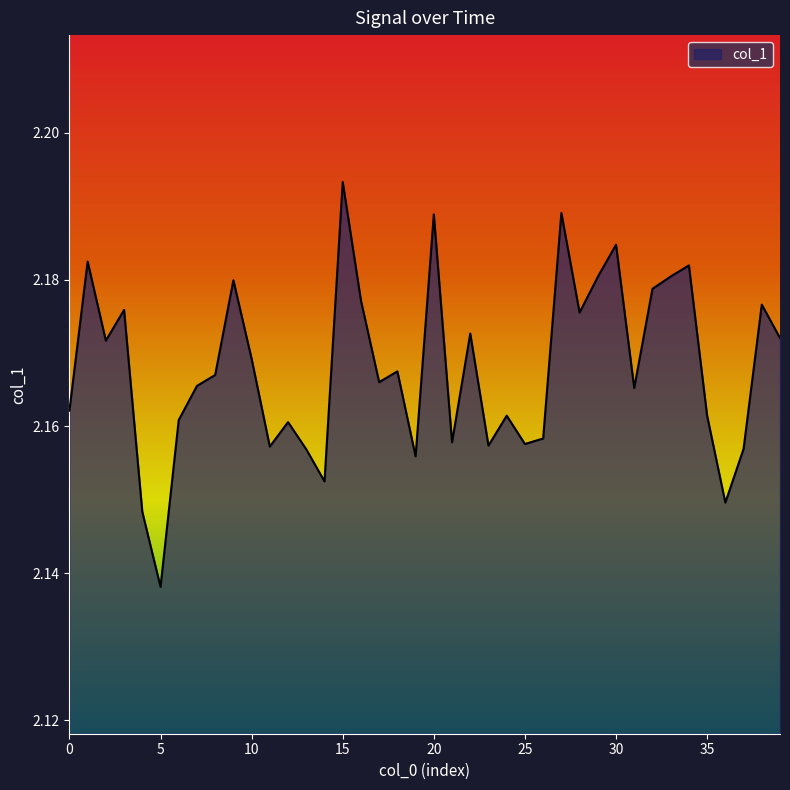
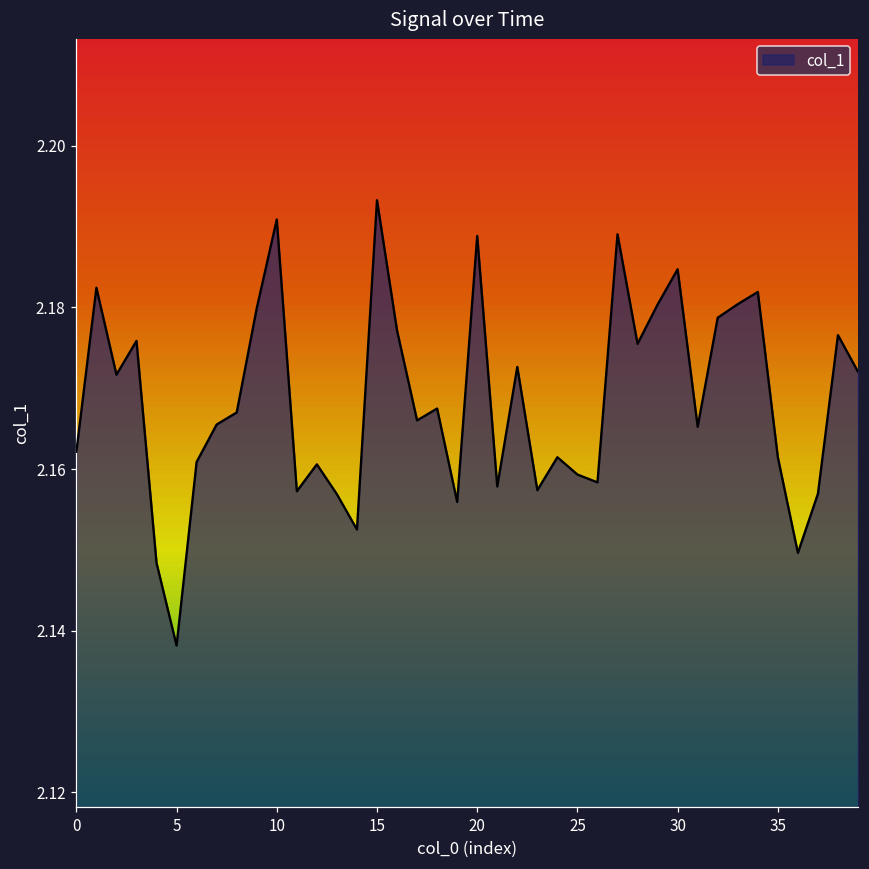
10: 2.169 -> 2.191
25: 2.158 -> 2.159
